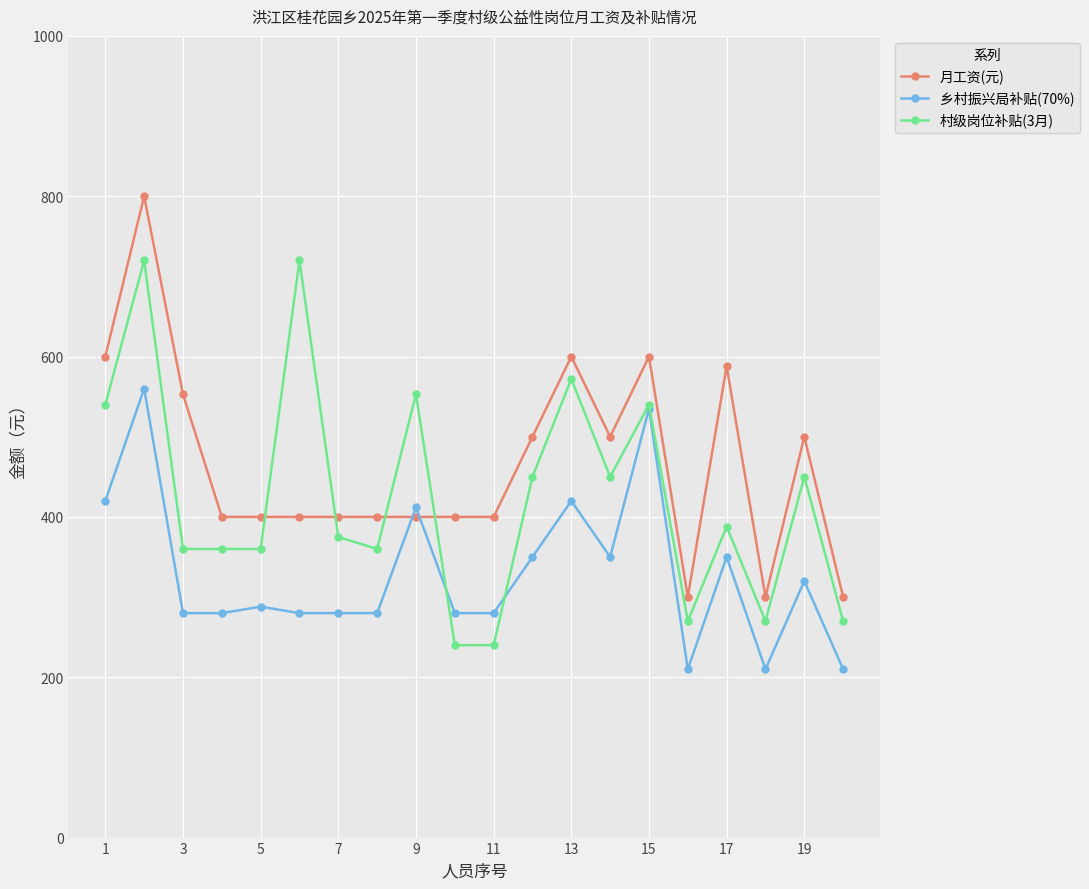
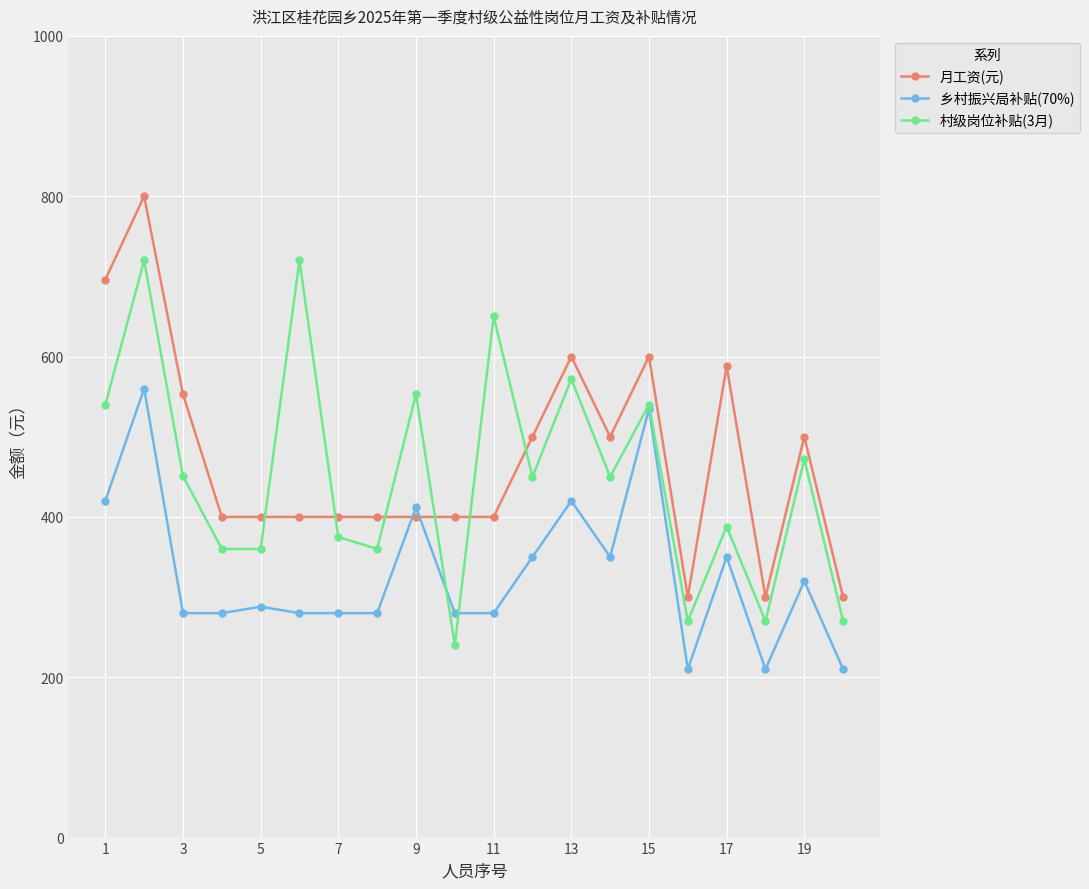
月工资(元), 1: 600 -> 700
村级岗位补贴(3月), 3: 360 -> 450
村级岗位补贴(3月), 11: 240 -> 650
村级岗位补贴(3月), 19: 450 -> 470
